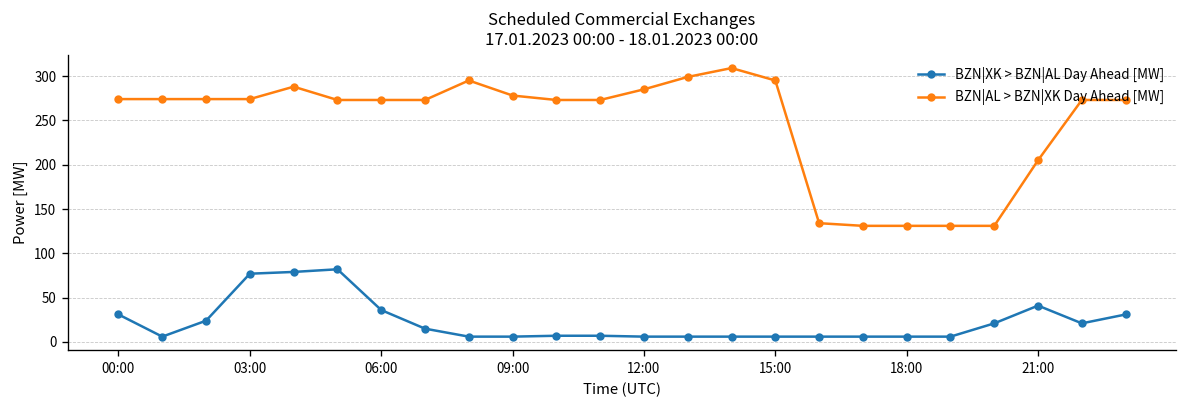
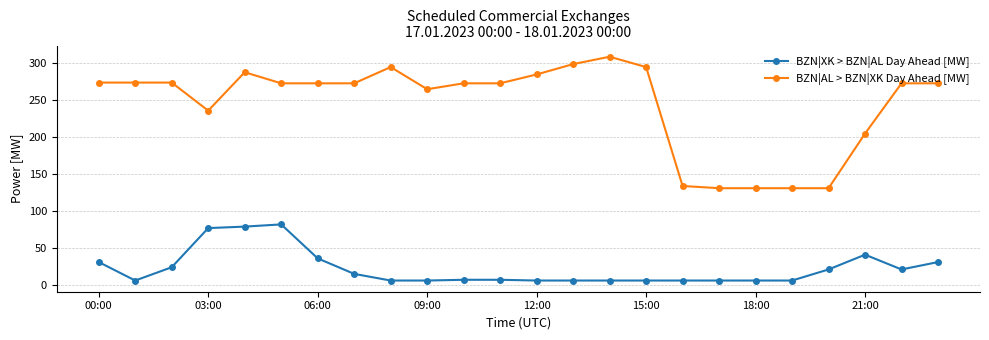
BZN|AL > BZN|XK Day Ahead [MW], 03:00: 270 -> 240
BZN|AL > BZN|XK Day Ahead [MW], 09:00: 280 -> 270
